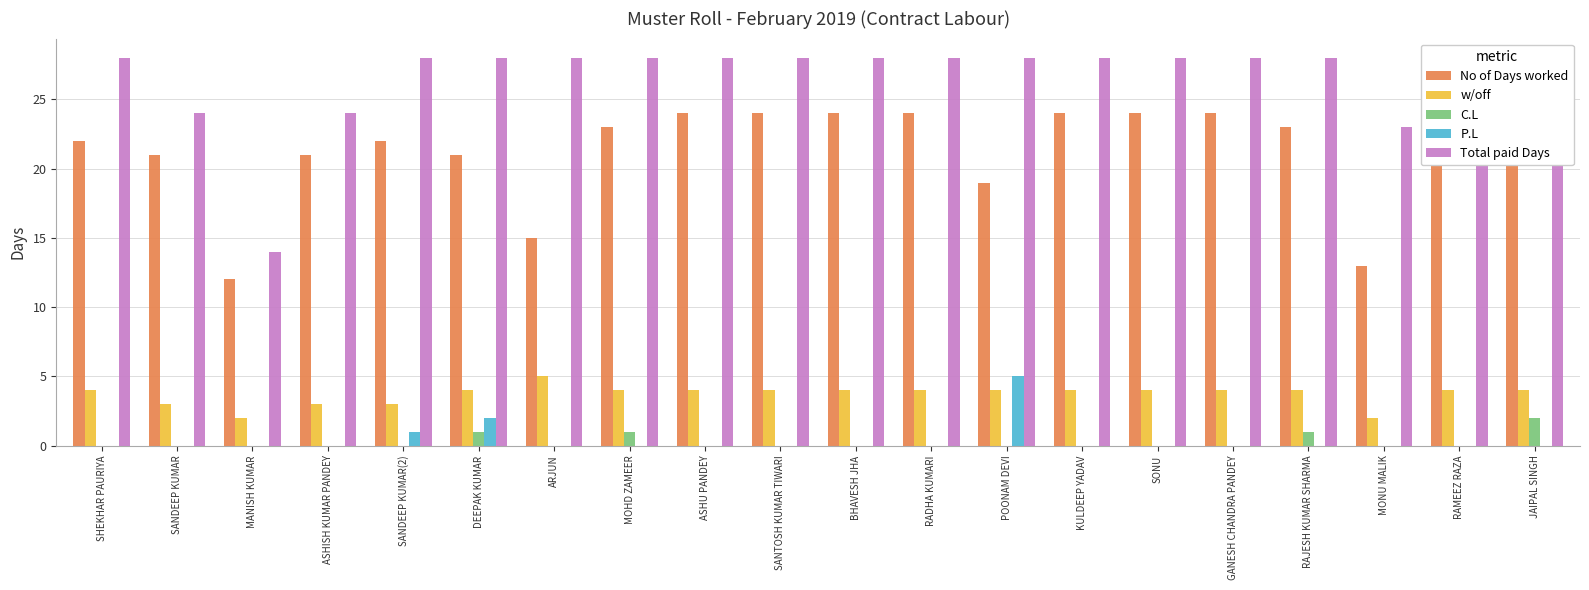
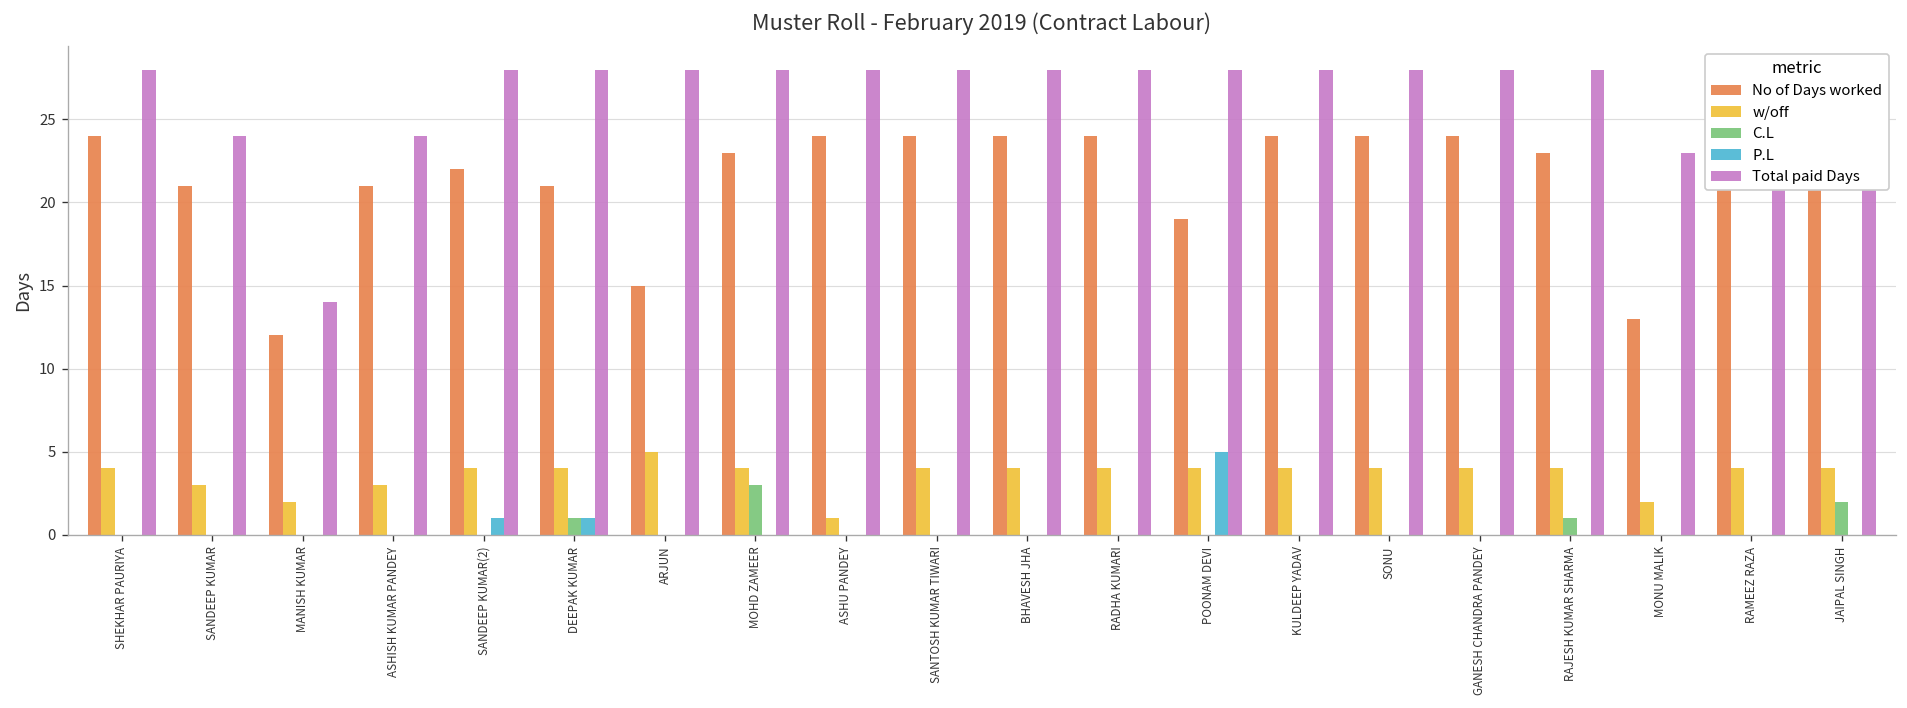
No of Days worked, SHEKHAR PAURIYA: 22 -> 24
w/off, SANDEEP KUMAR(2): 3 -> 4
P.L, DEEPAK KUMAR: 2 -> 1
C.L, MOHD ZAMEER: 1 -> 3
w/off, ASHU PANDEY: 4 -> 1
